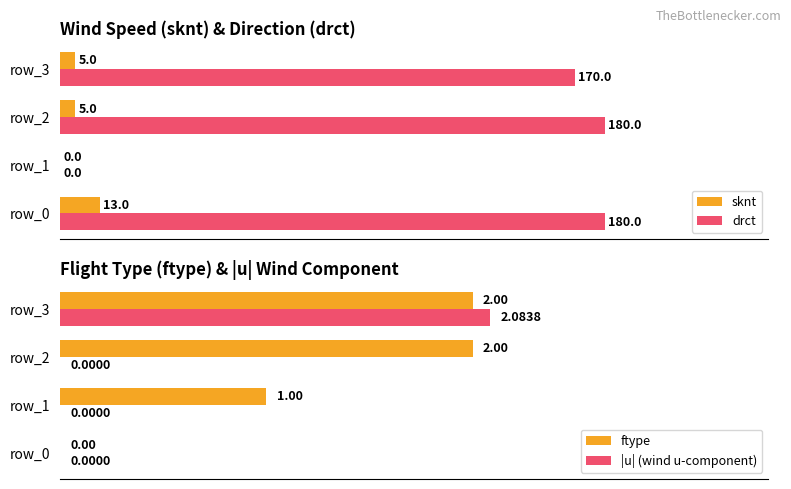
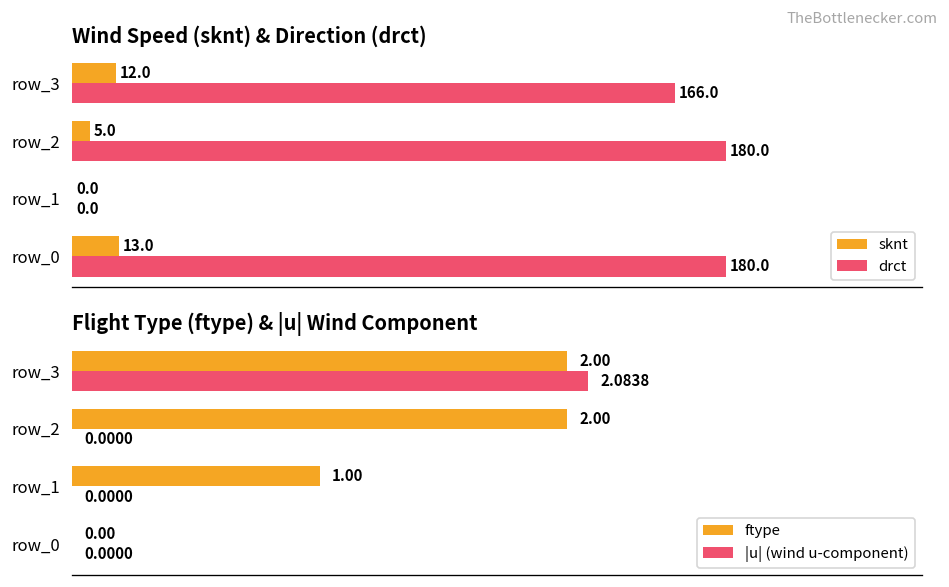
Wind Speed (sknt) & Direction (drct), sknt, row_3: 5.0 -> 12.0
Wind Speed (sknt) & Direction (drct), drct, row_3: 170.0 -> 166.0
